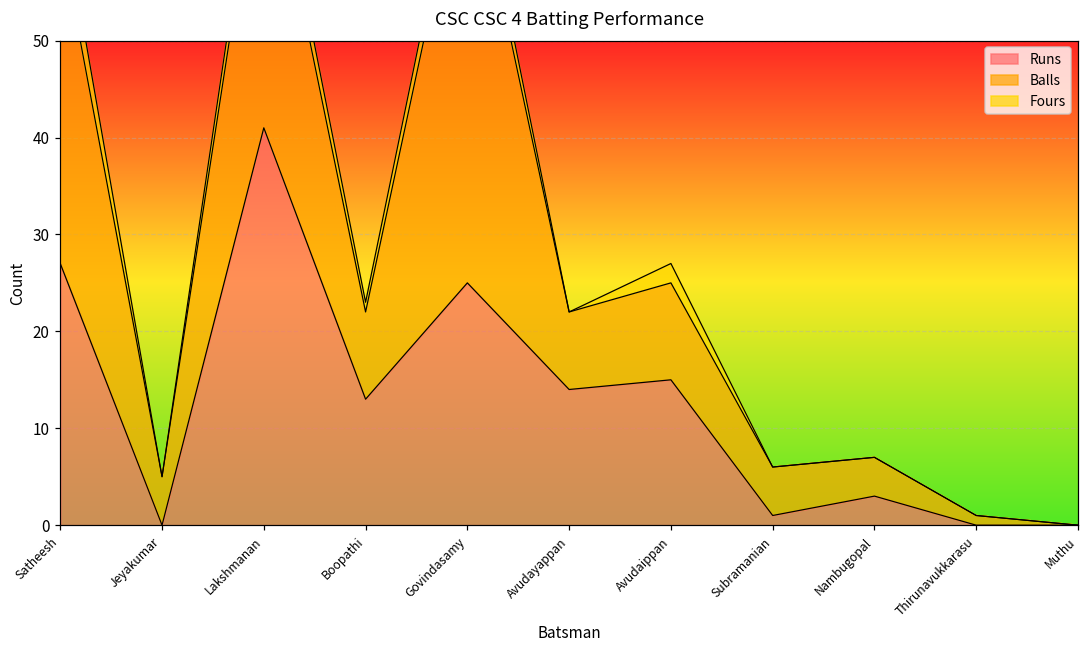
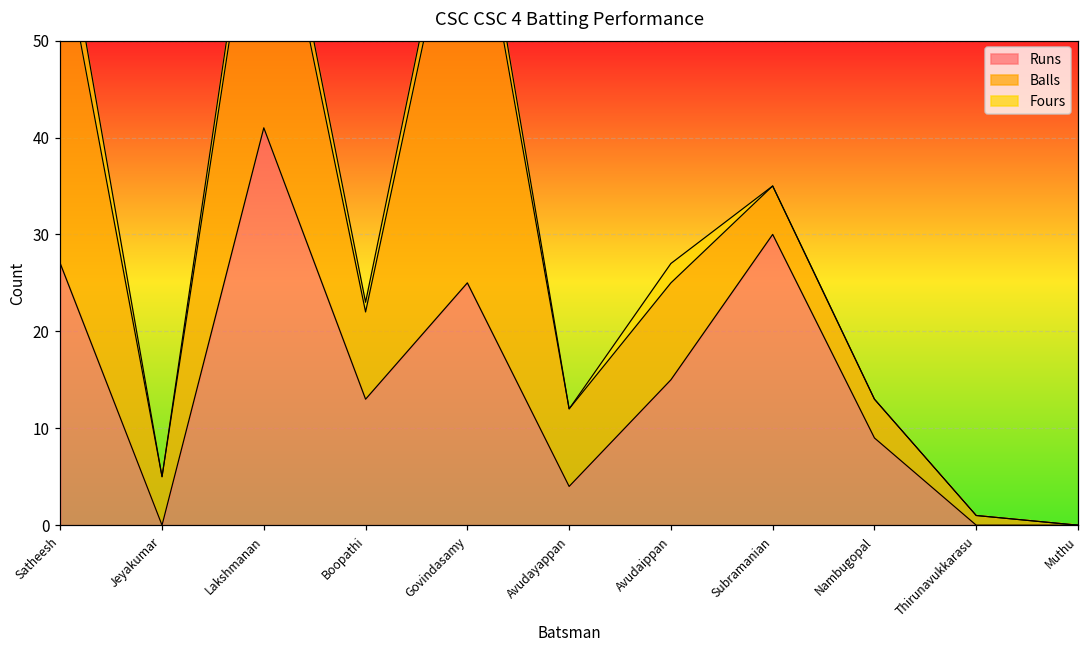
Runs, Avudayappan: 14 -> 4
Runs, Subramanian: 1 -> 30
Runs, Nambugopal: 3 -> 9
